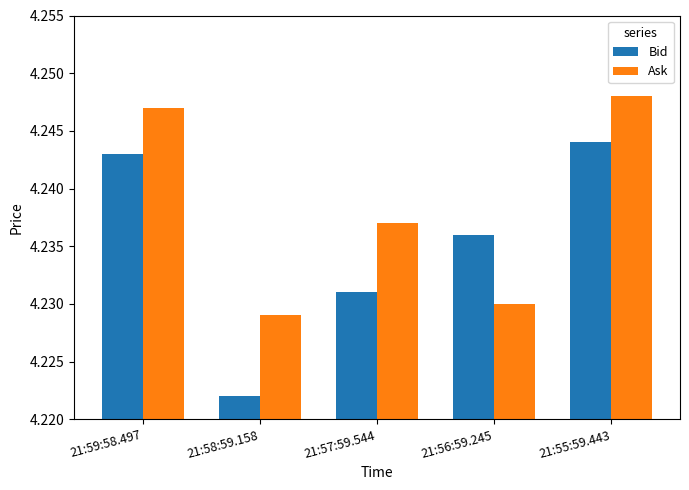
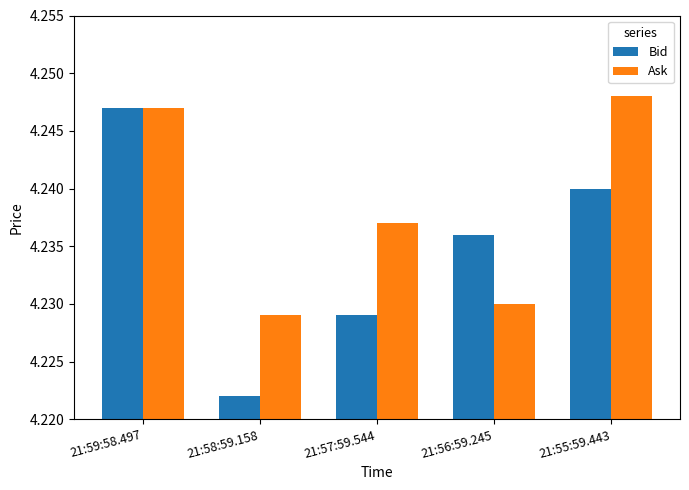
Bid, 21:59:58.497: 4.243 -> 4.247
Bid, 21:57:59.544: 4.231 -> 4.229
Bid, 21:55:59.443: 4.244 -> 4.240
